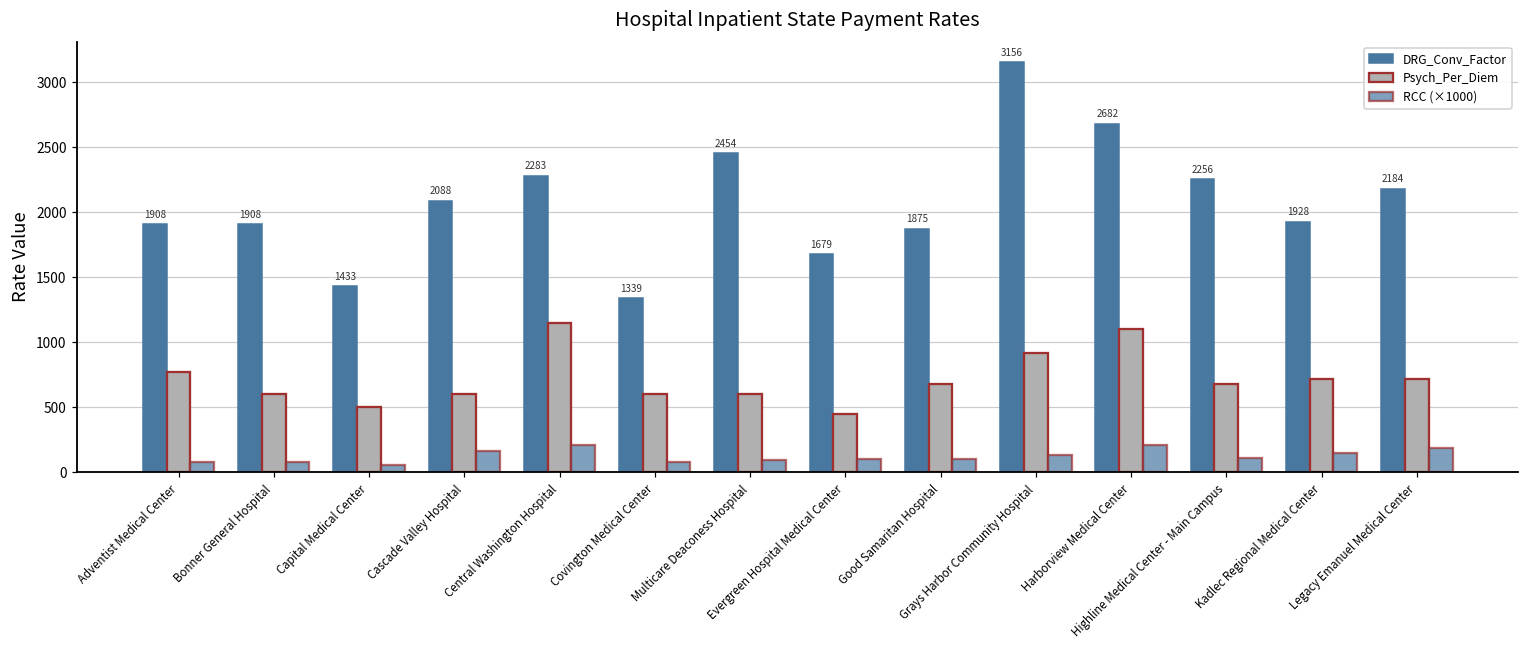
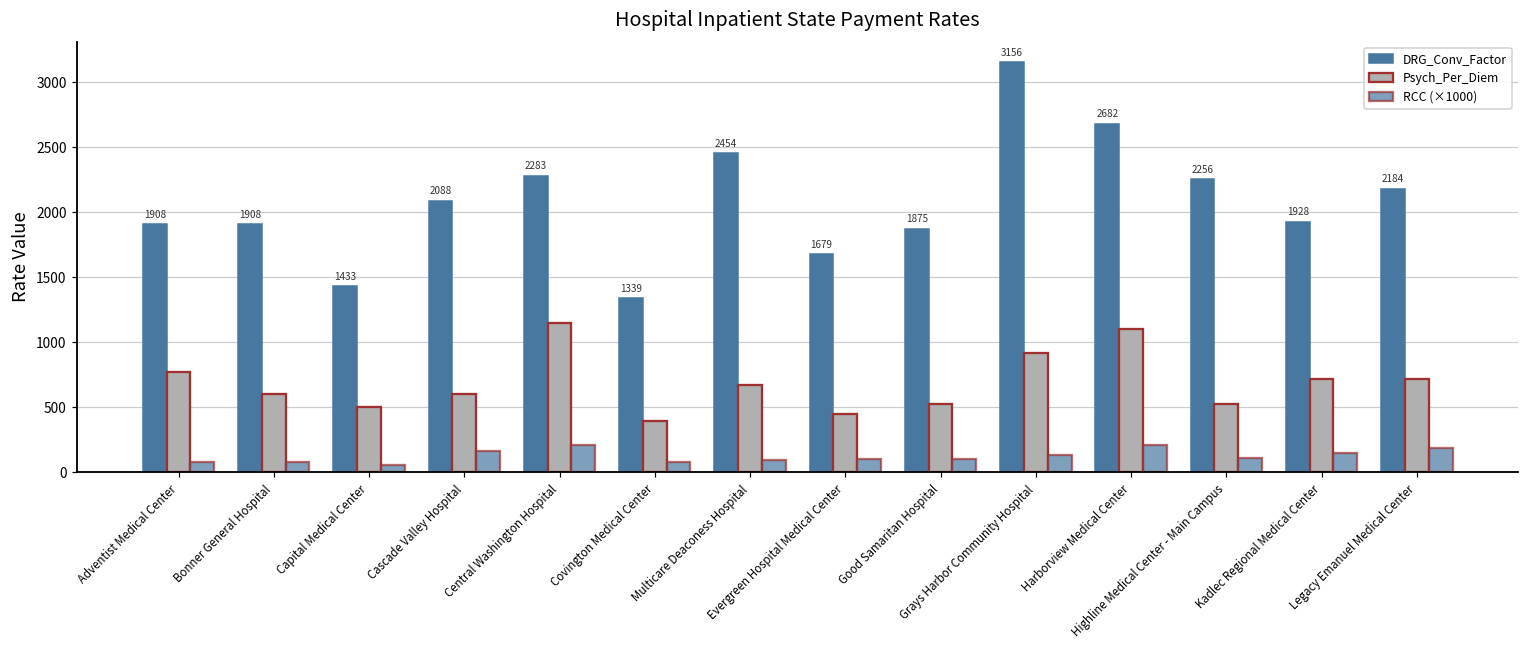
Psych_Per_Diem, Covington Medical Center: 610 -> 390
Psych_Per_Diem, Multicare Deaconess Hospital: 600 -> 670
Psych_Per_Diem, Good Samaritan Hospital: 680 -> 520
Psych_Per_Diem, Highline Medical Center - Main Campus: 680 -> 530
